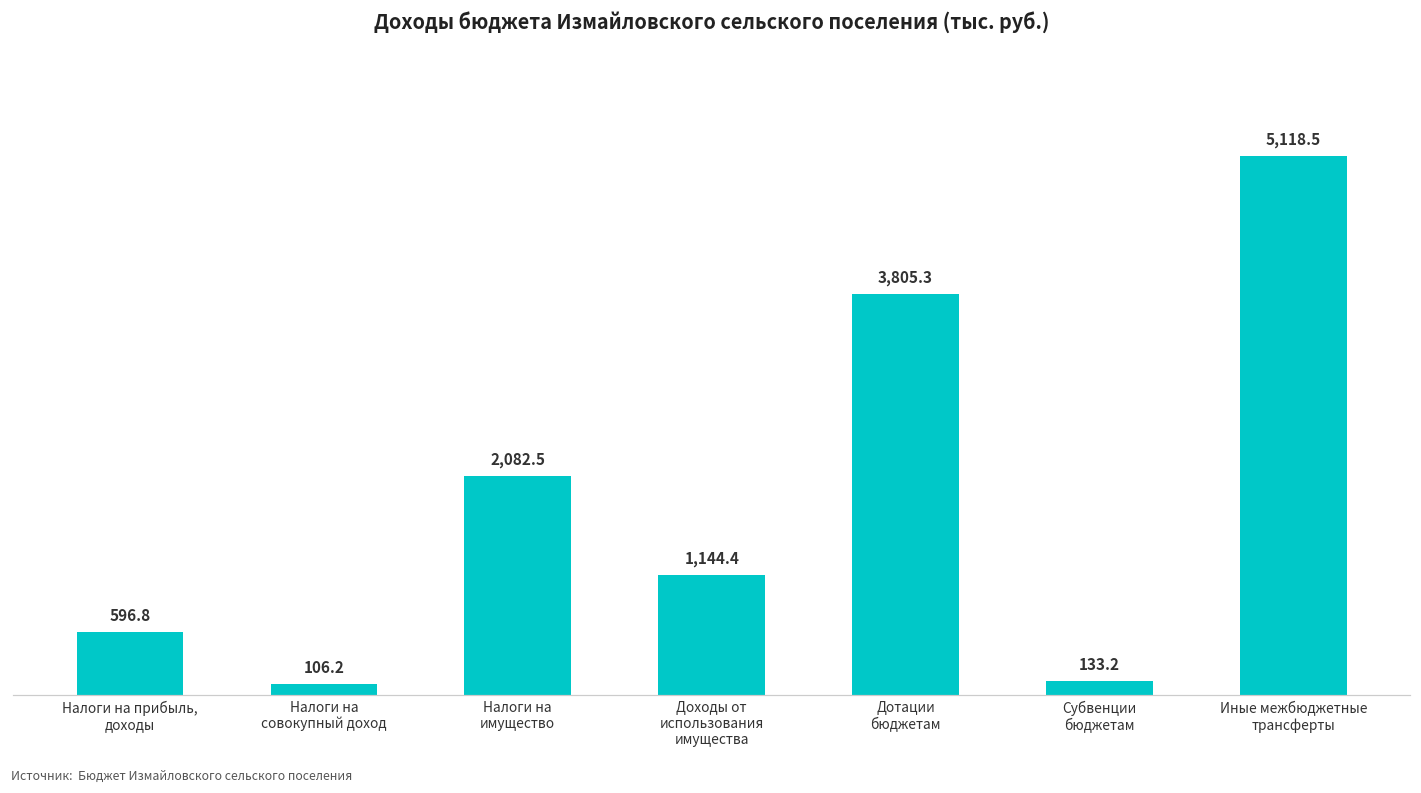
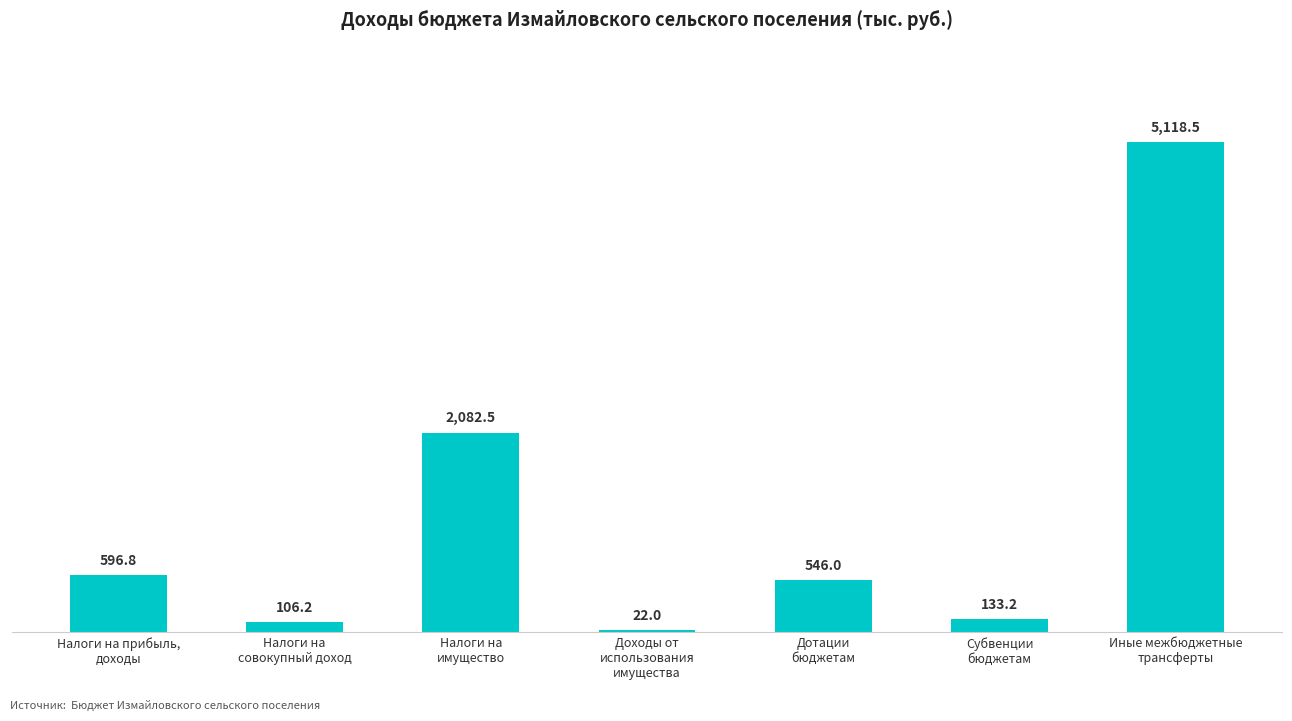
Доходы от использования имущества: 1,144.4 -> 22.0
Дотации бюджетам: 3,805.3 -> 546.0
